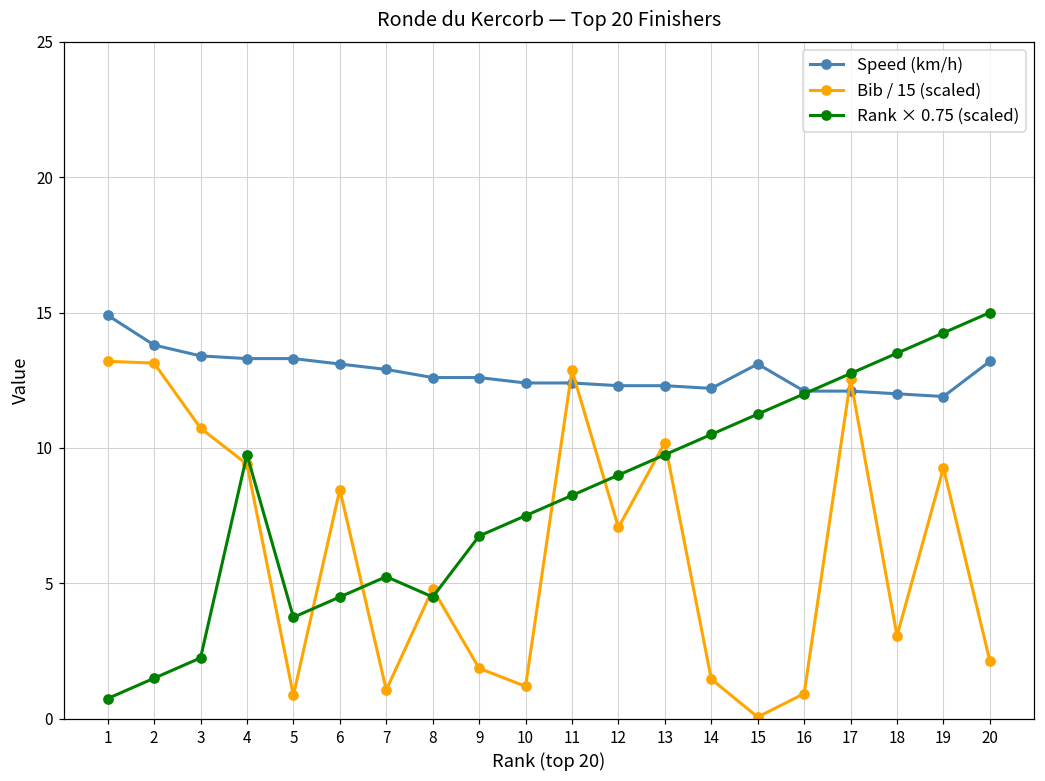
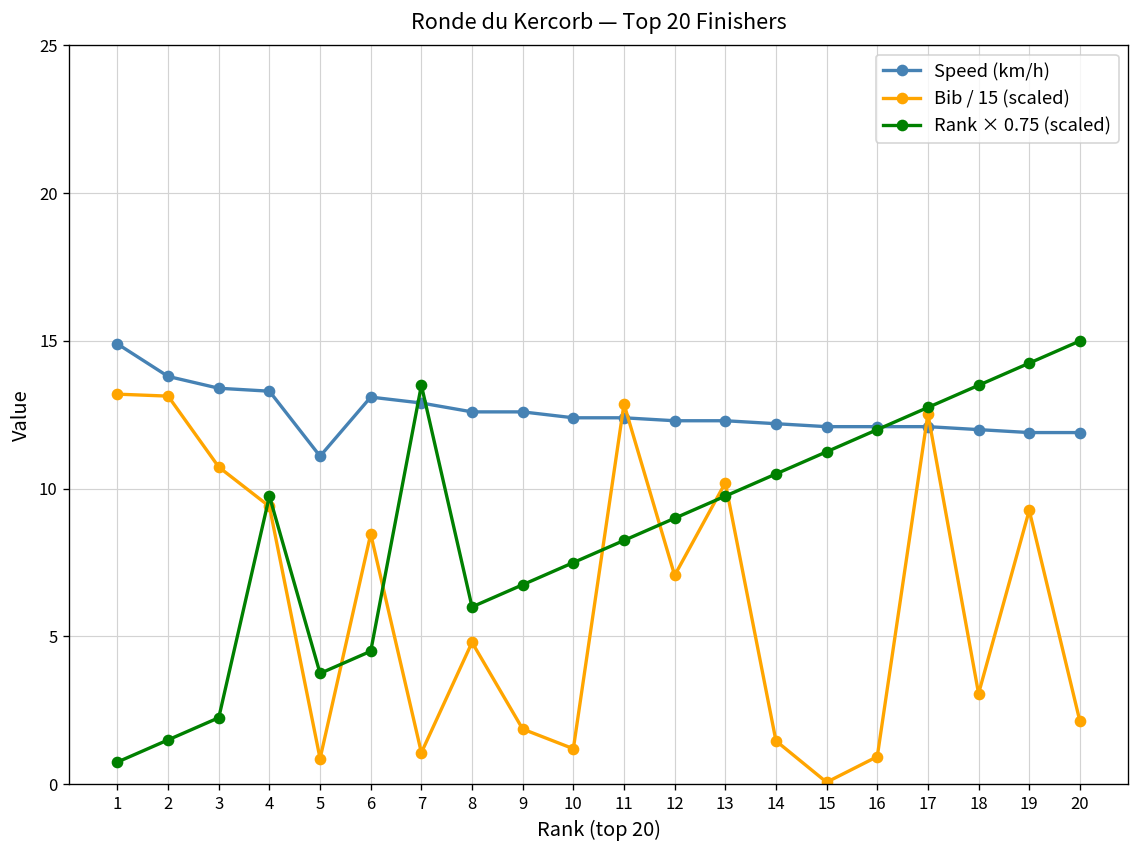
Speed (km/h), 5: 13.3 -> 11.1
Rank × 0.75 (scaled), 7: 5.3 -> 13.5
Rank × 0.75 (scaled), 8: 4.5 -> 6.0
Speed (km/h), 15: 13.1 -> 12.1
Speed (km/h), 20: 13.2 -> 11.9
